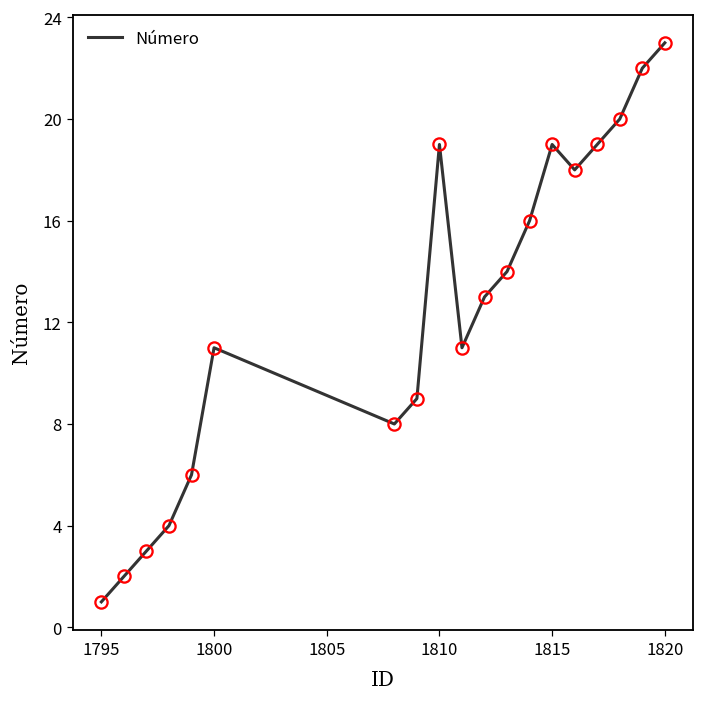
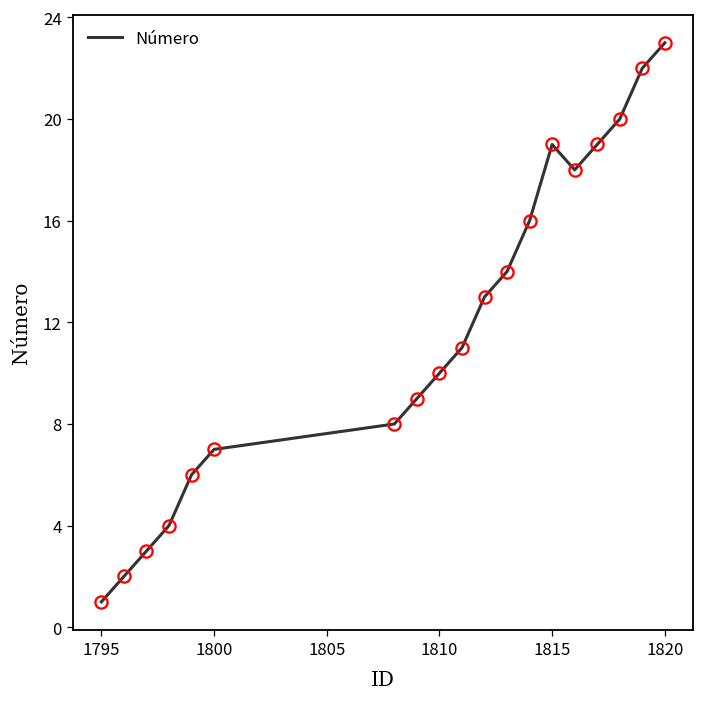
1800: 11 -> 7
1810: 19 -> 10
